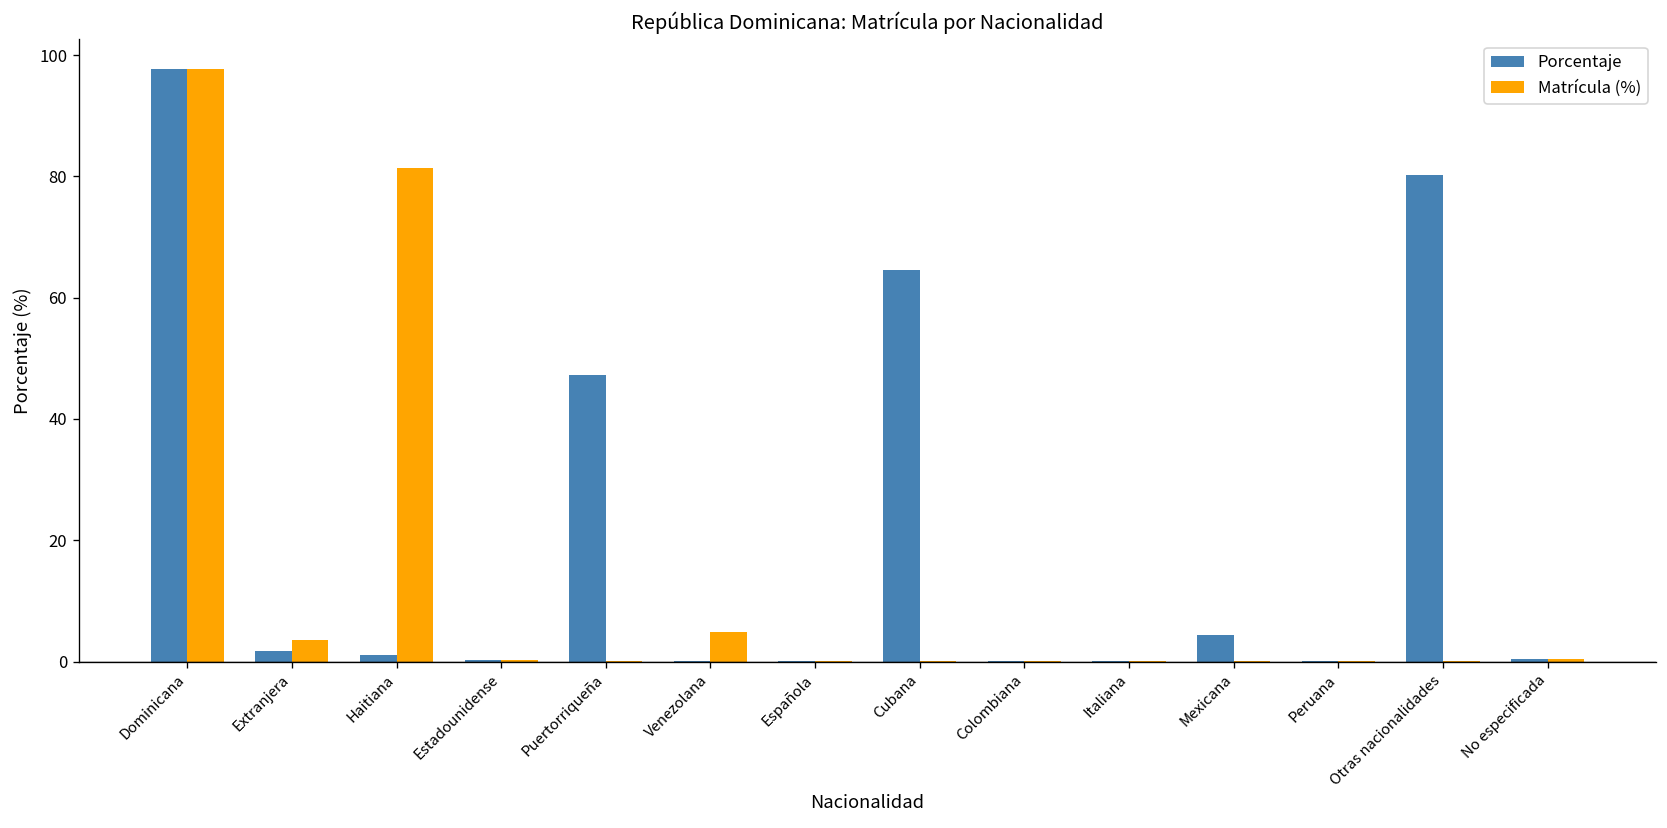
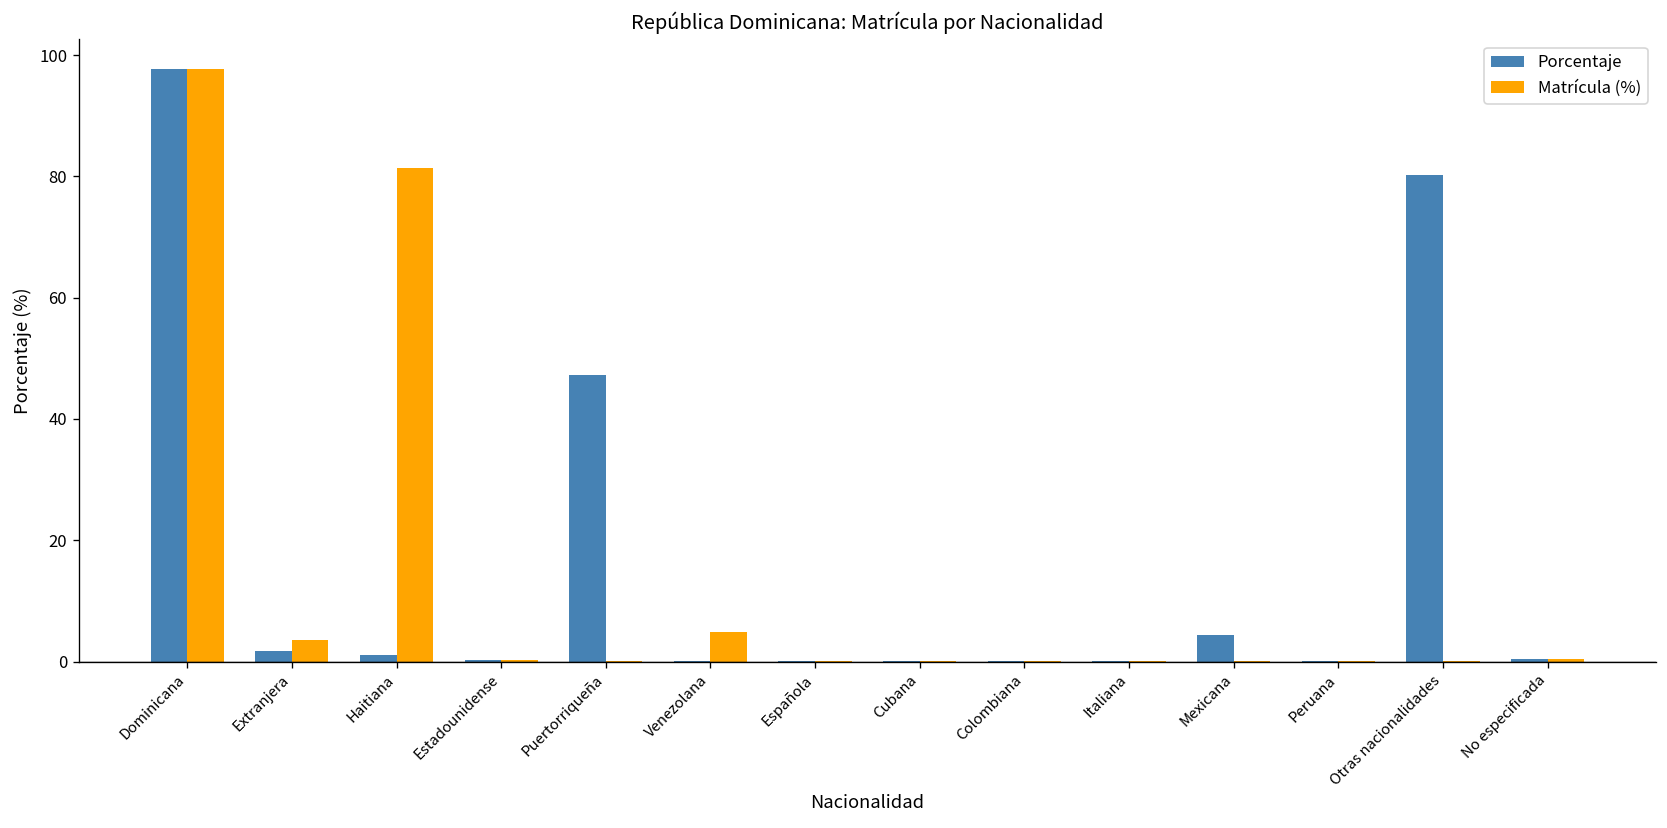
Porcentaje, Cubana: 64 -> 0
